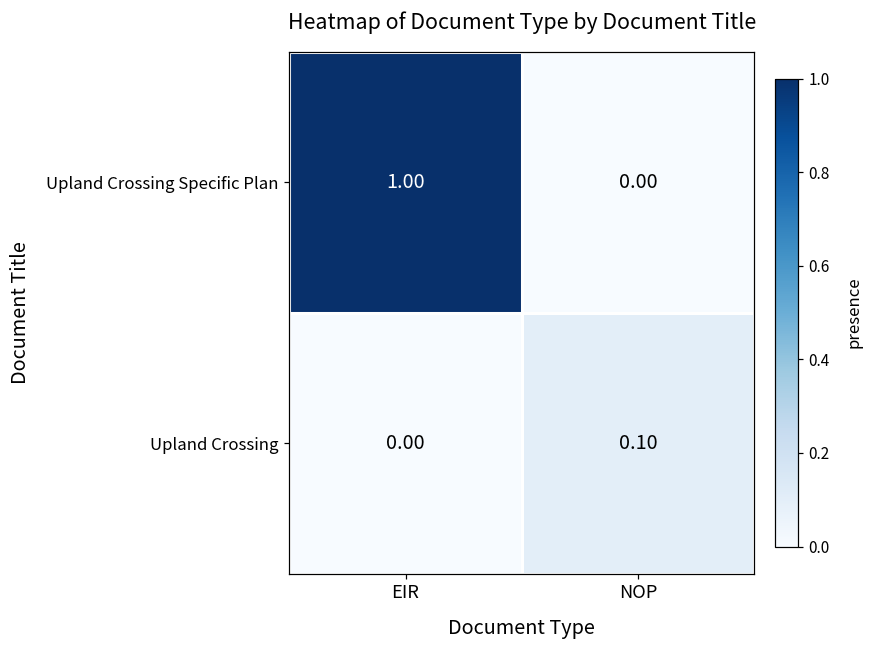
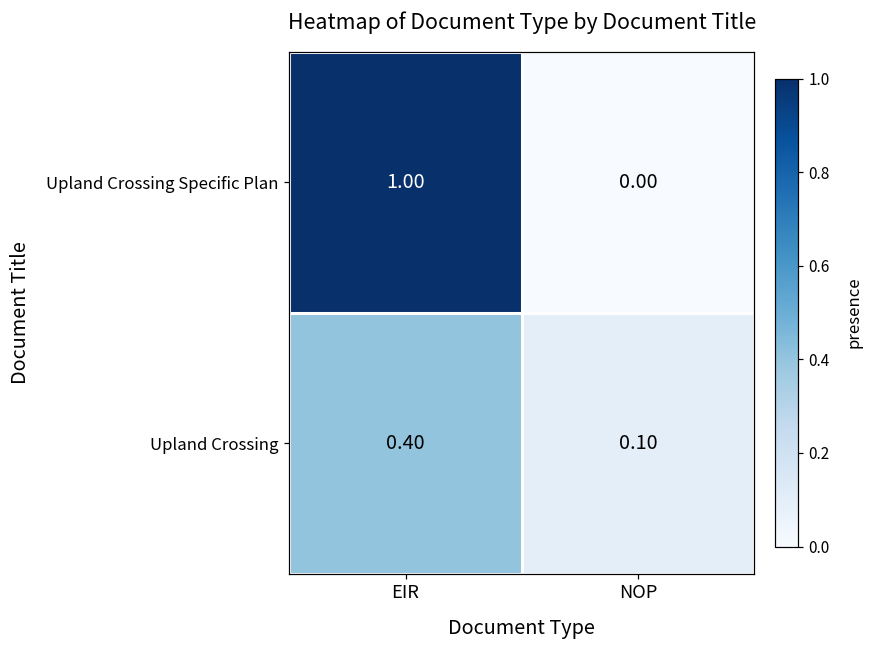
Upland Crossing, EIR: 0.00 -> 0.40
